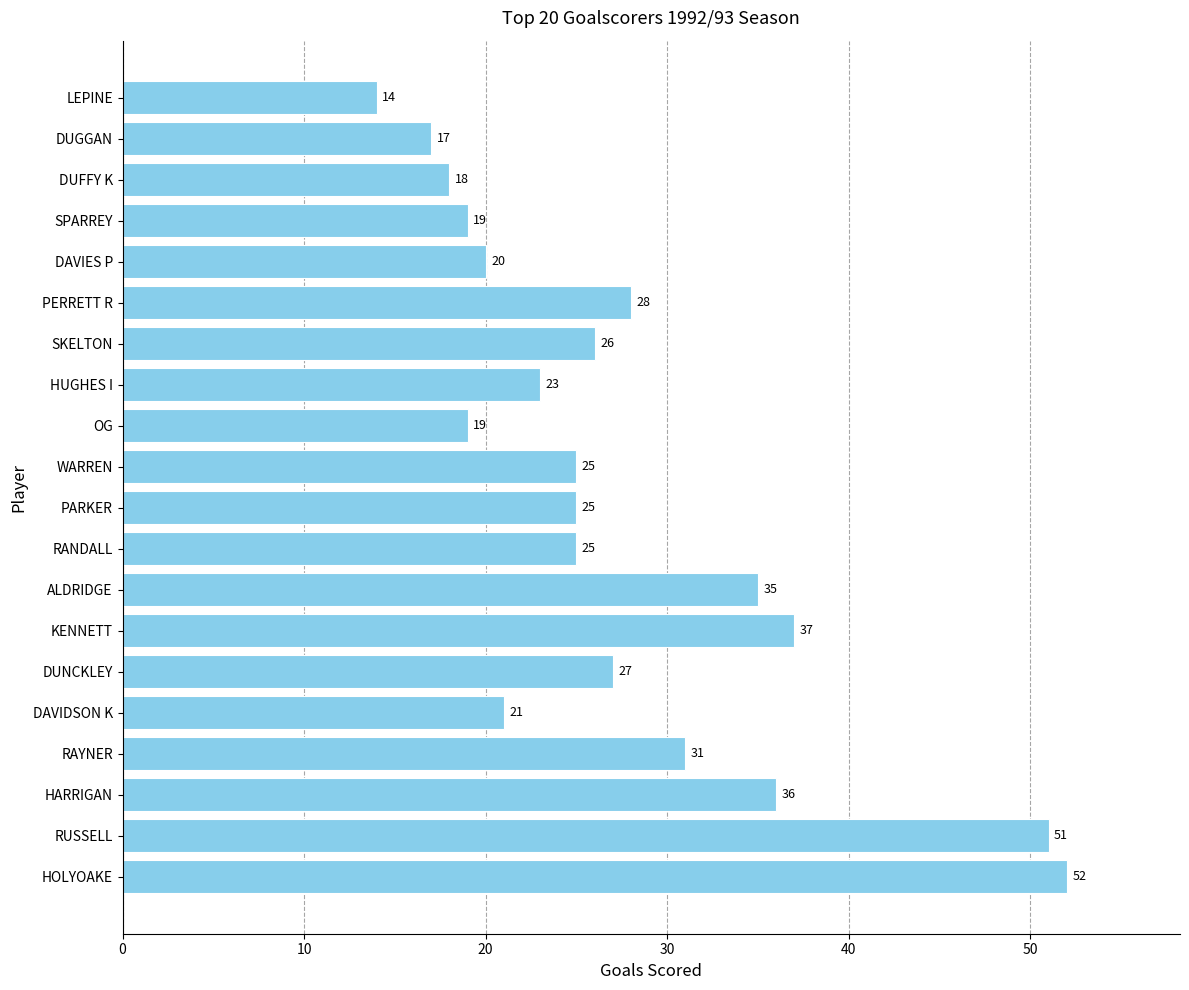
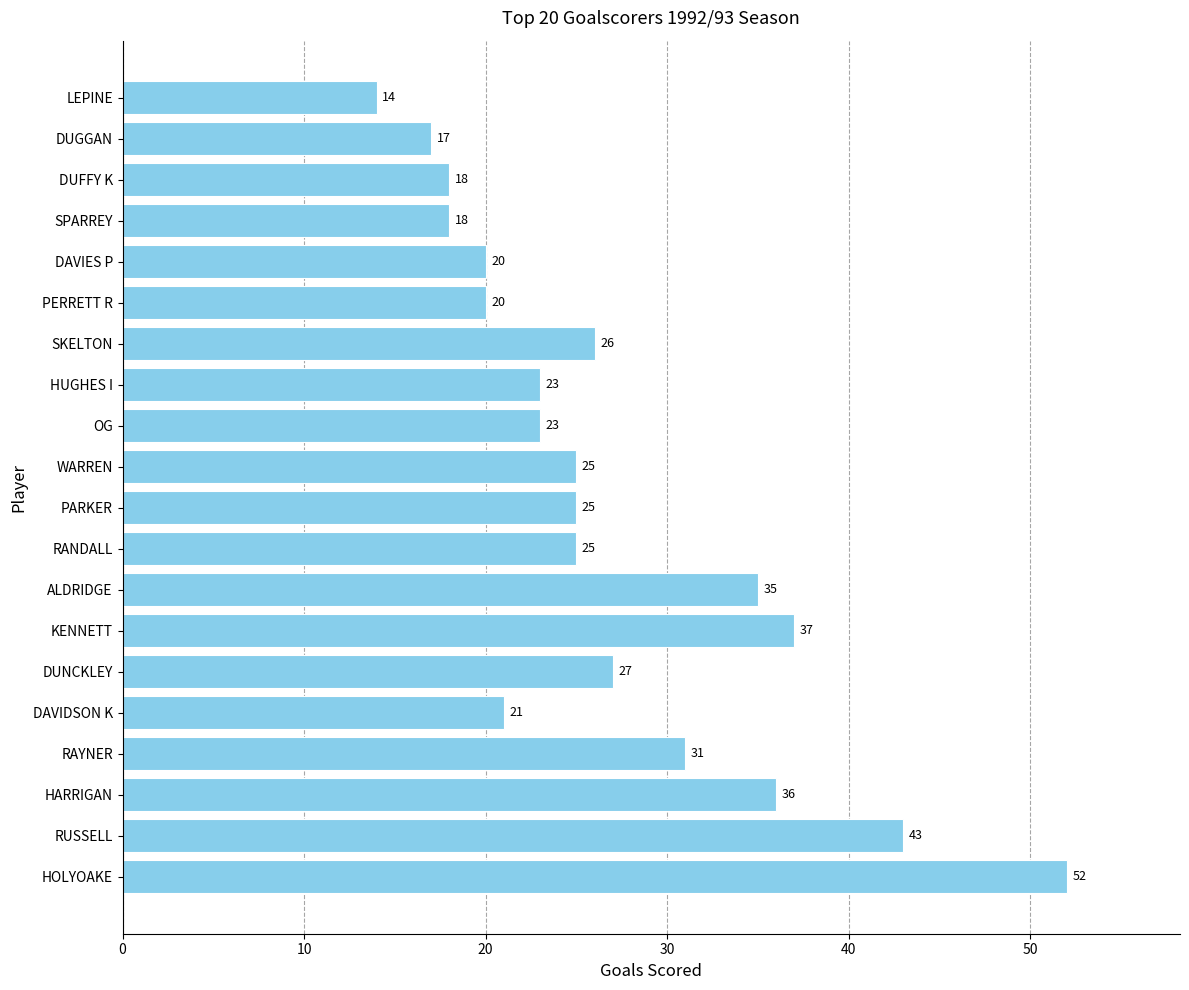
SPARREY: 19 -> 18
PERRETT R: 28 -> 20
OG: 19 -> 23
RUSSELL: 51 -> 43
